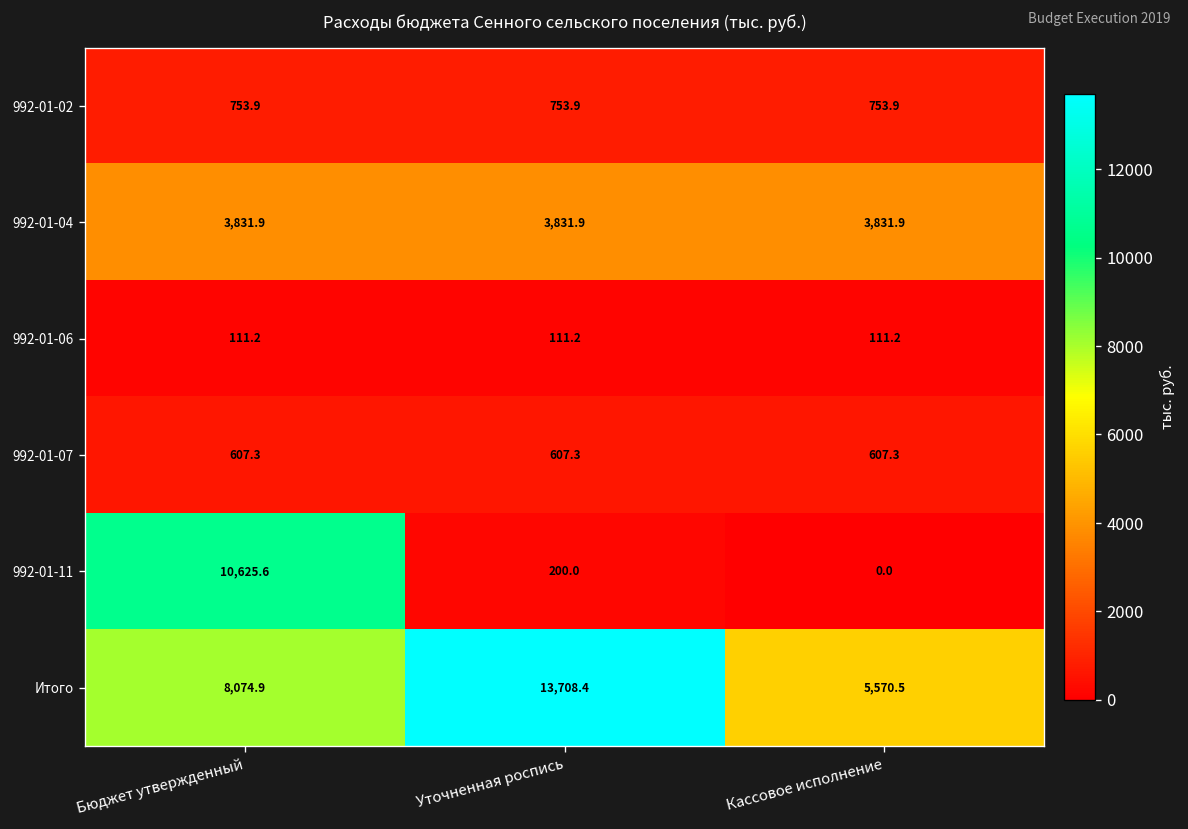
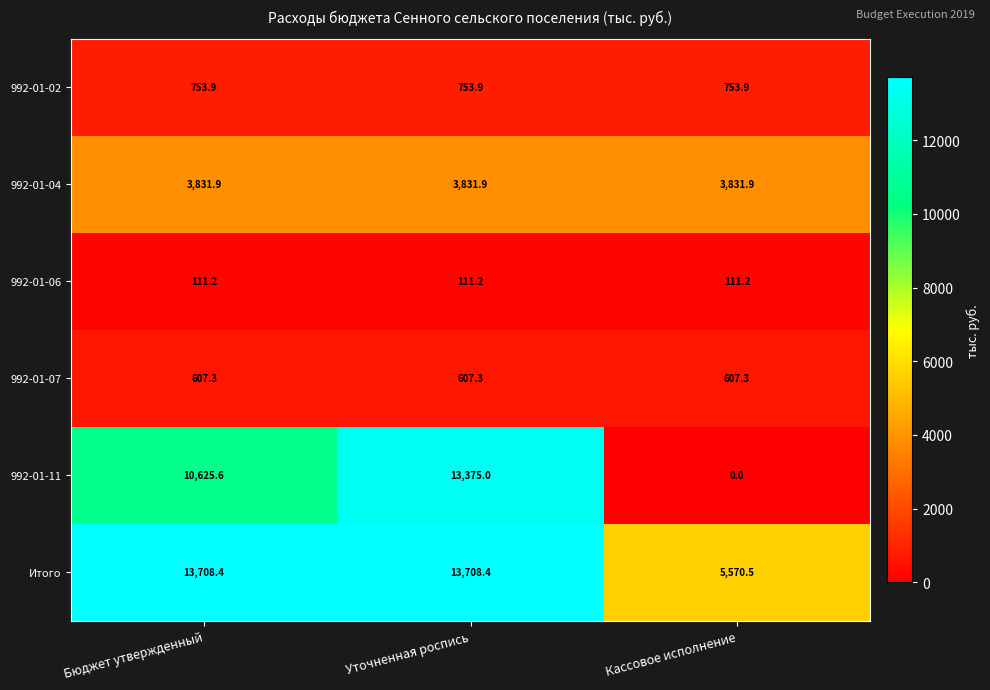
992-01-11, Уточненная роспись: 200.0 -> 13,375.0
Итого, Бюджет утвержденный: 8,074.9 -> 13,708.4
